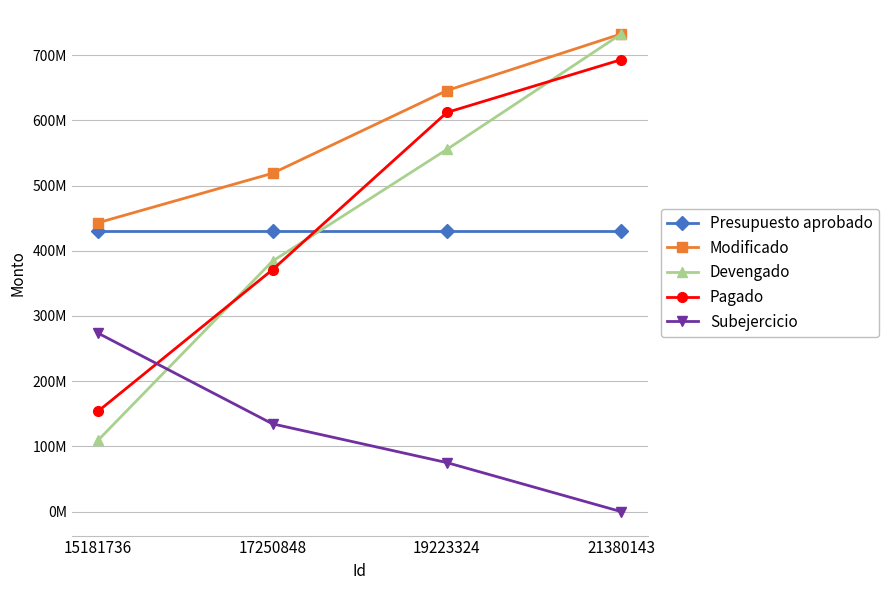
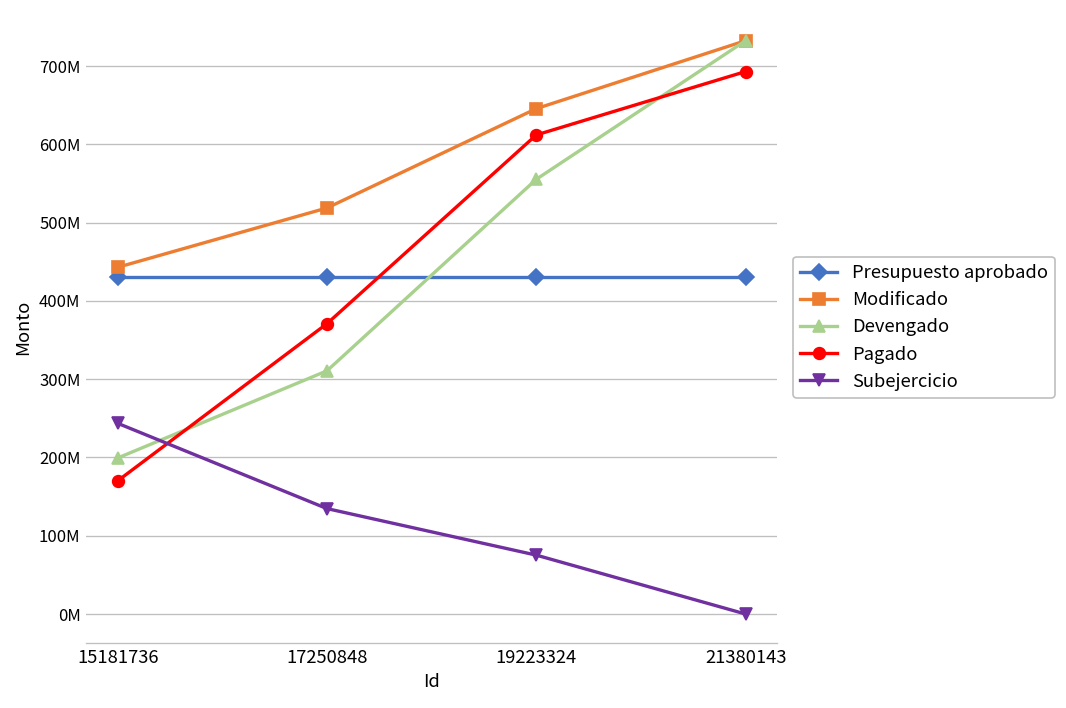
Devengado, 15181736: 110000000 -> 200000000
Pagado, 15181736: 150000000 -> 170000000
Subejercicio, 15181736: 270000000 -> 240000000
Devengado, 17250848: 380000000 -> 310000000
